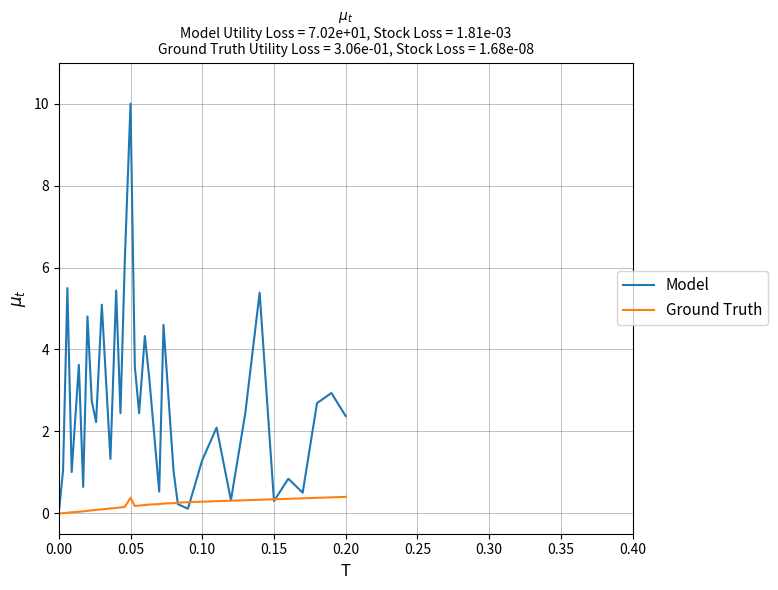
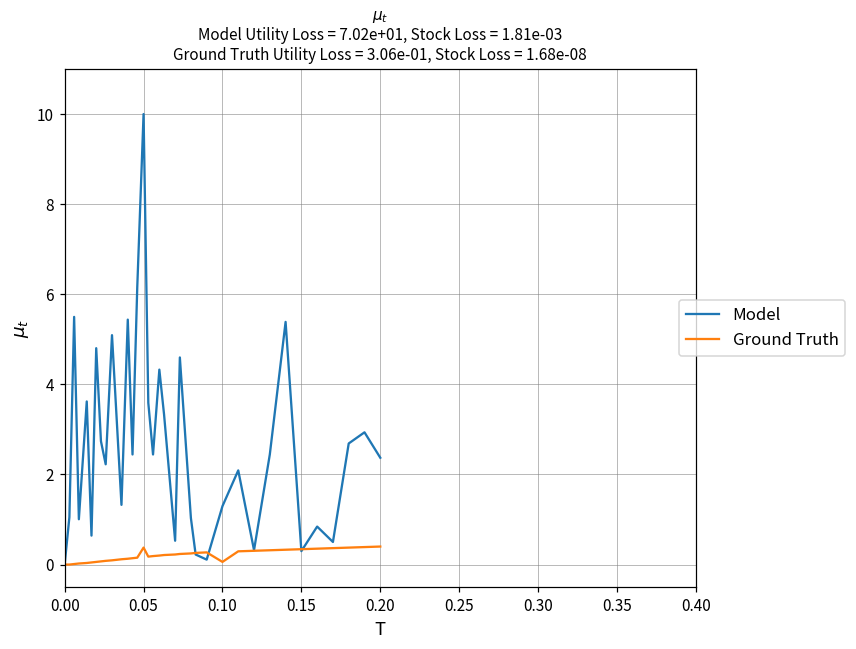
Ground Truth, 0.10: 0.3 -> 0.1
